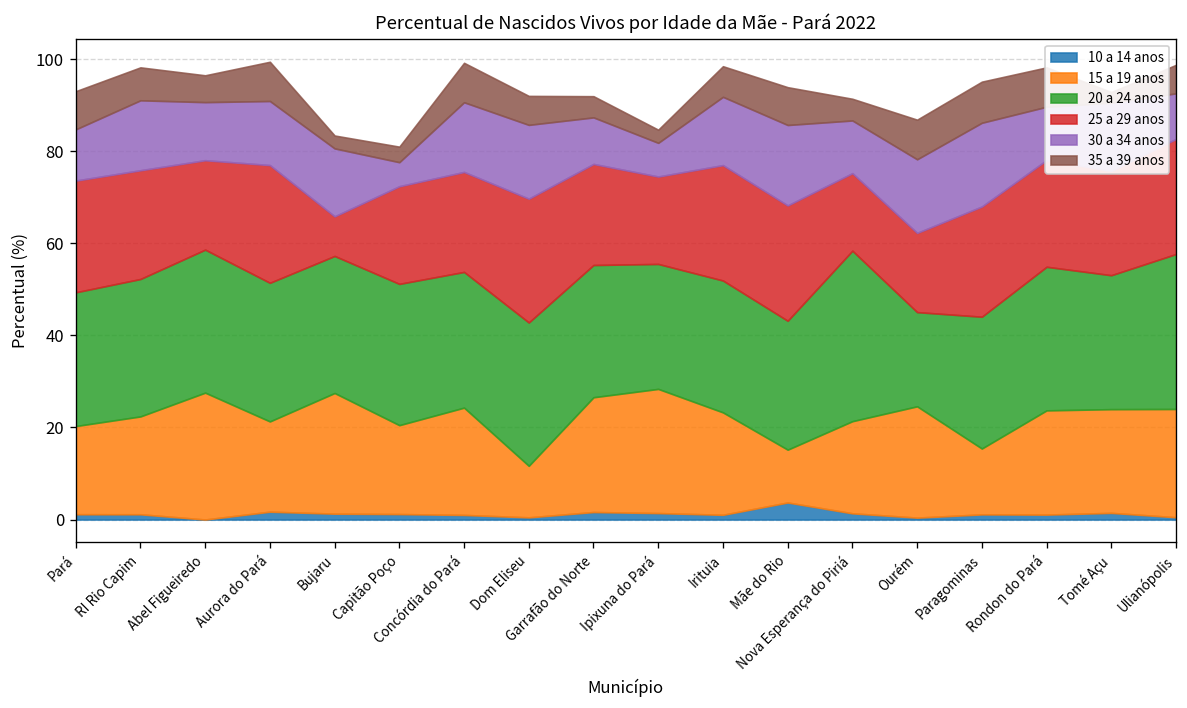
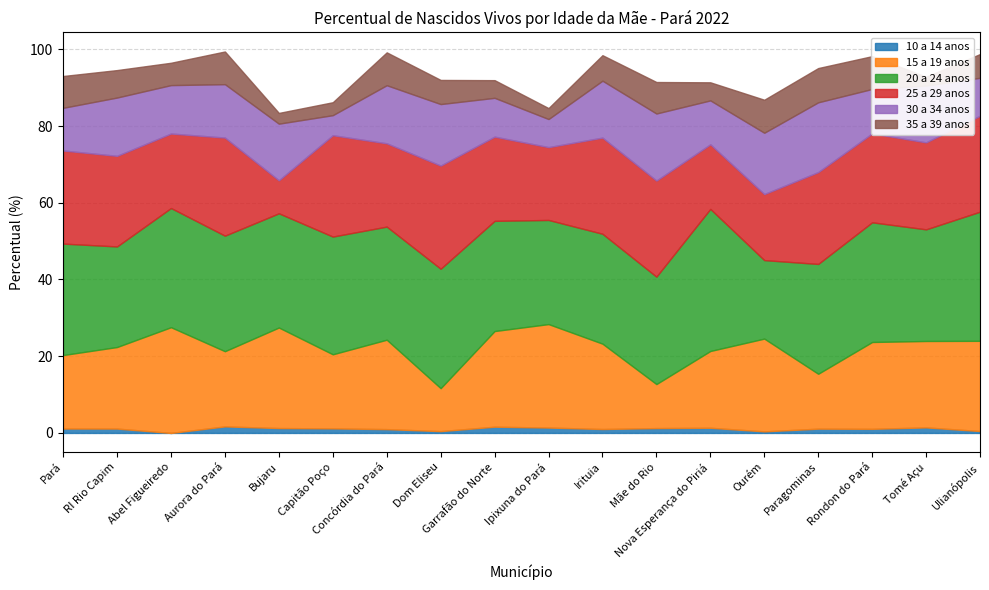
20 a 24 anos, RI Rio Capim: 30 -> 26
25 a 29 anos, Capitão Poço: 21 -> 26
10 a 14 anos, Mãe do Rio: 4 -> 1
